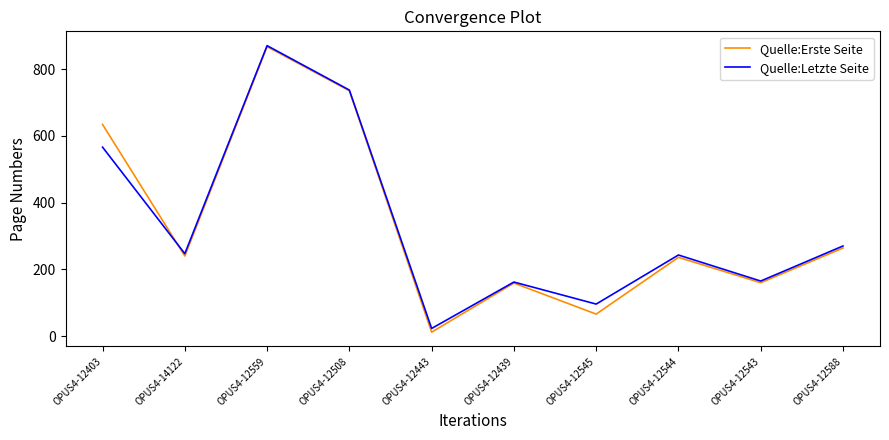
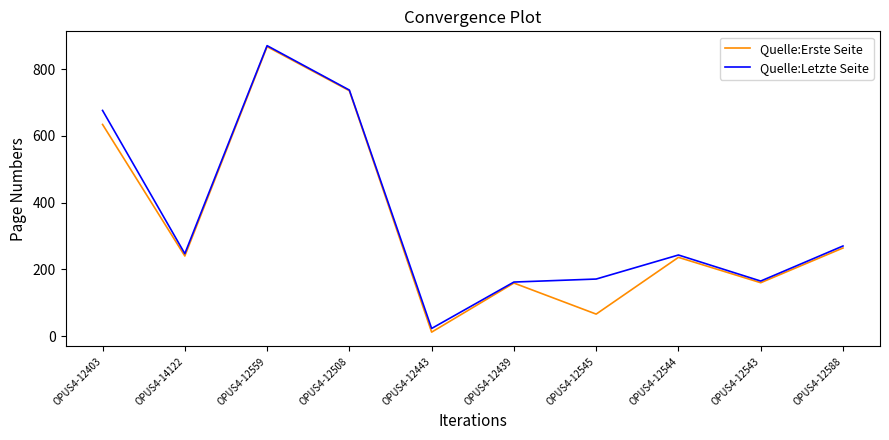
Quelle:Letzte Seite, OPUS4-12403: 570 -> 680
Quelle:Letzte Seite, OPUS4-12545: 100 -> 170
